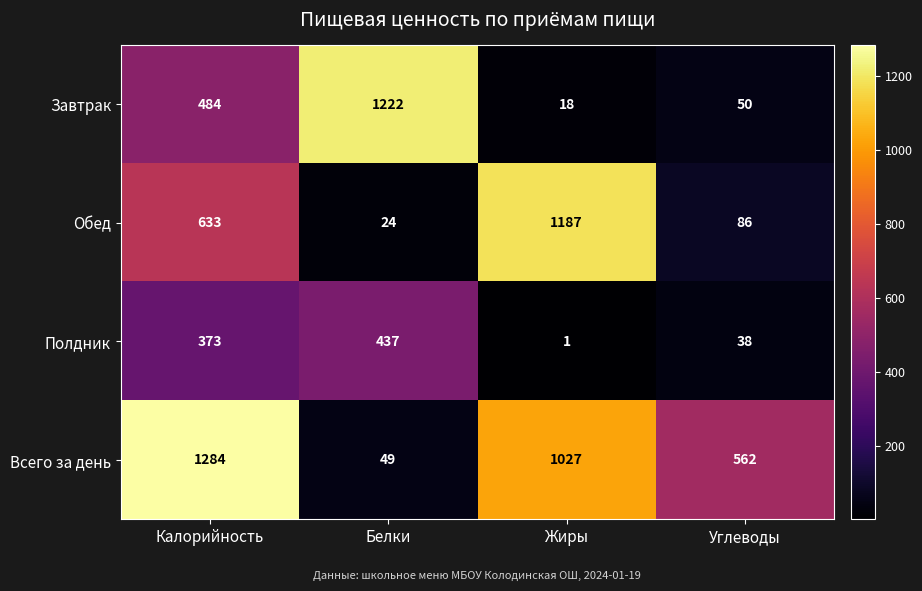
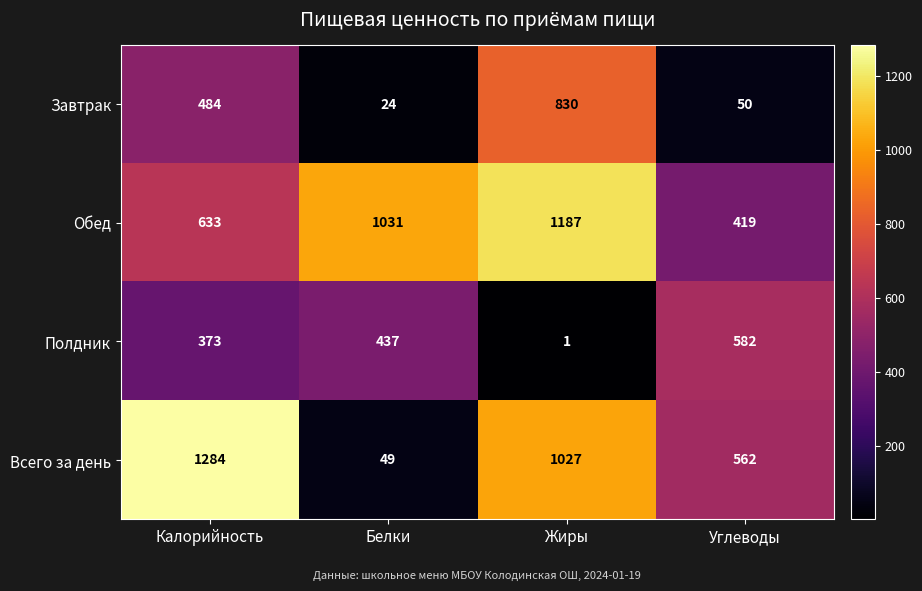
Завтрак, Белки: 1222 -> 24
Завтрак, Жиры: 18 -> 830
Обед, Белки: 24 -> 1031
Обед, Углеводы: 86 -> 419
Полдник, Углеводы: 38 -> 582
